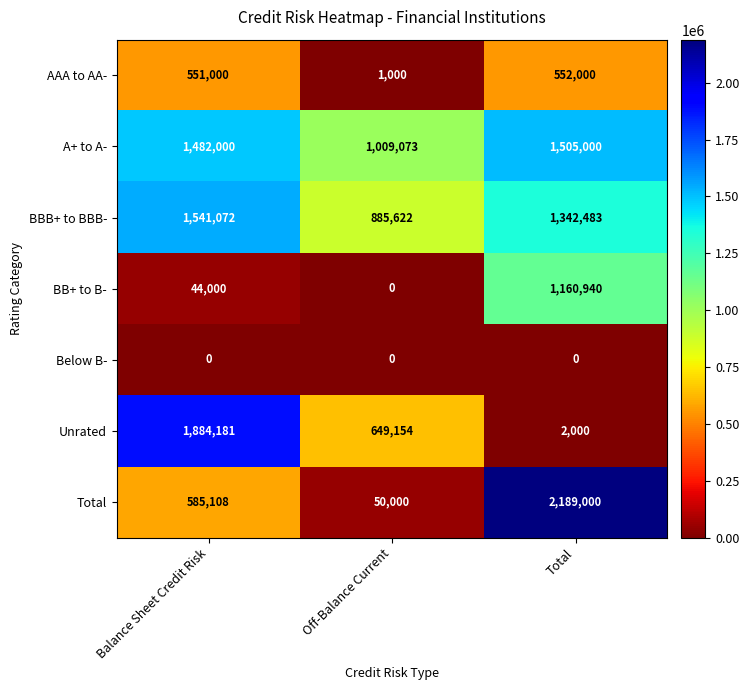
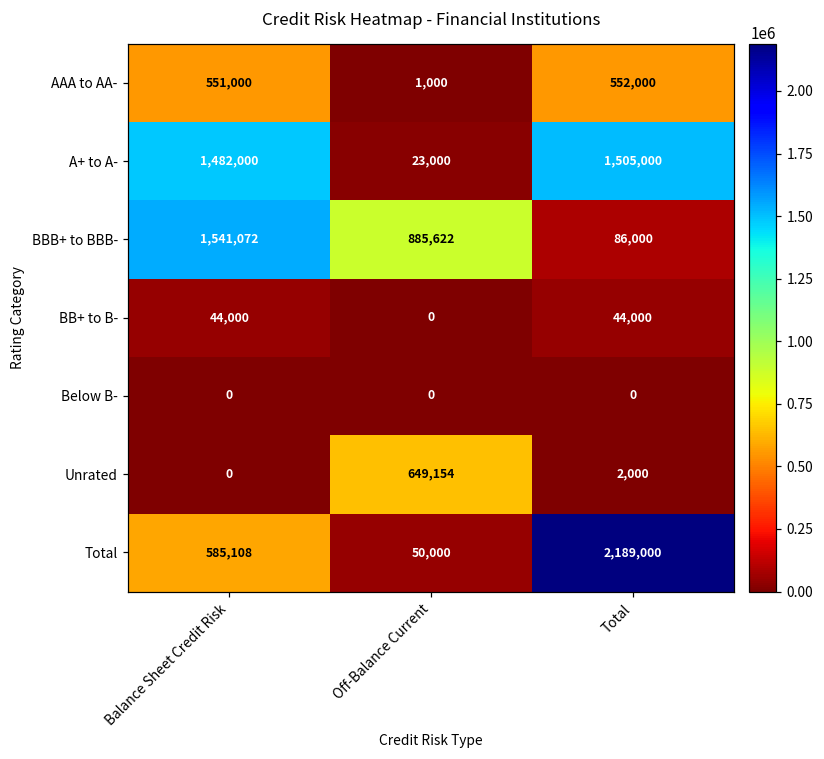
A+ to A-, Off-Balance Current: 1,009,073 -> 23,000
BBB+ to BBB-, Total: 1,342,483 -> 86,000
BB+ to B-, Total: 1,160,940 -> 44,000
Unrated, Balance Sheet Credit Risk: 1,884,181 -> 0
